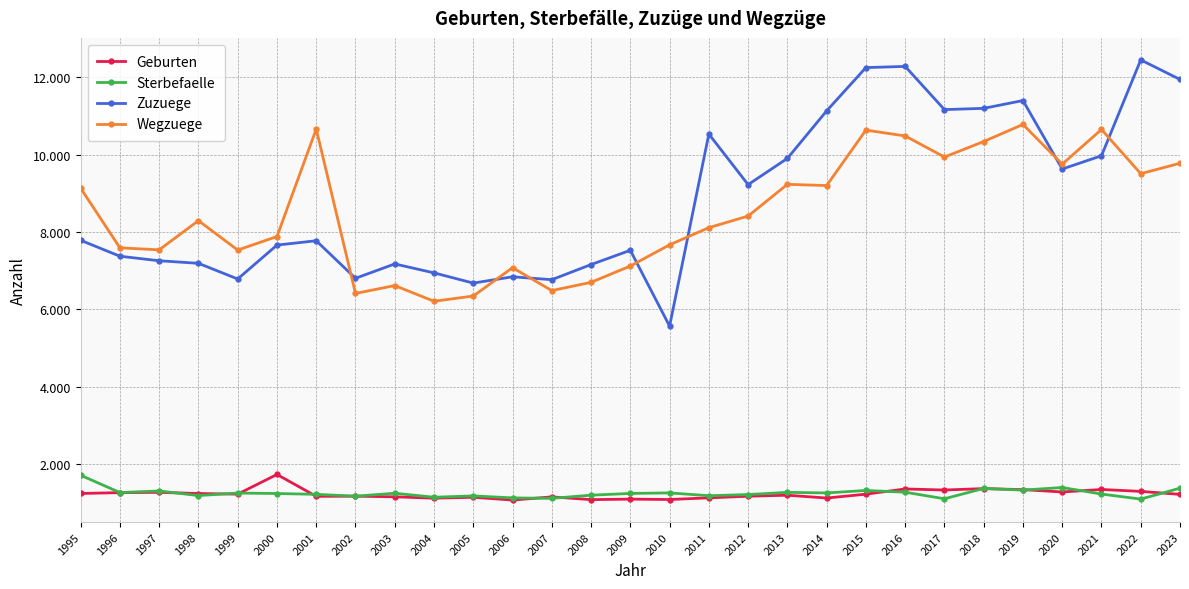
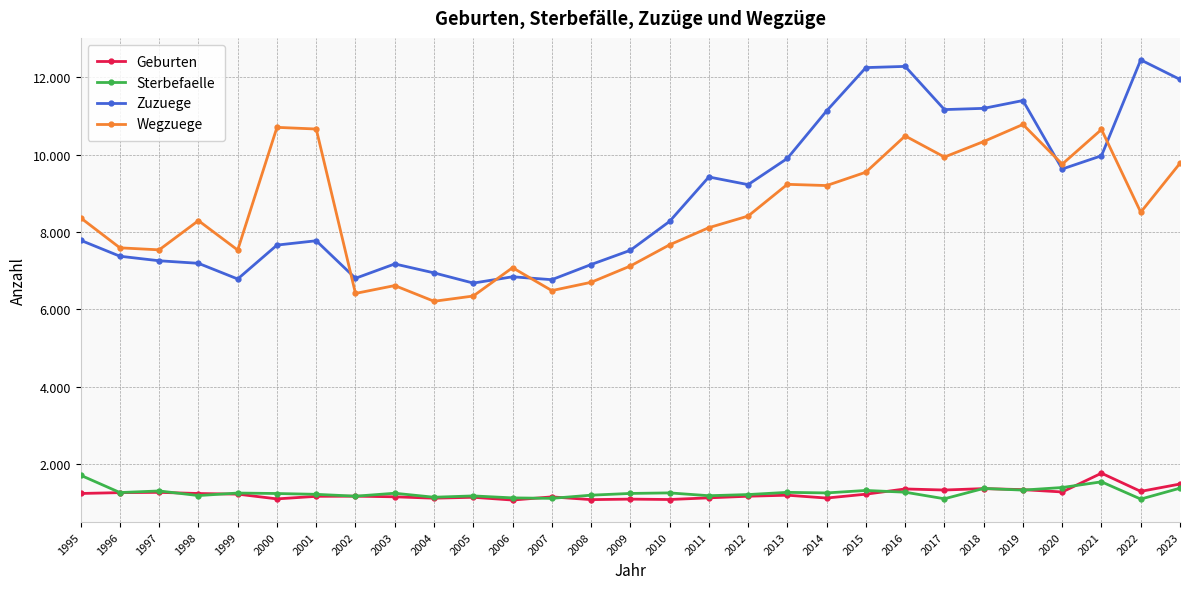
Wegzuege, 1995: 9.1 -> 8.4
Geburten, 2000: 1.7 -> 1.1
Wegzuege, 2000: 7.9 -> 10.7
Zuzuege, 2010: 5.6 -> 8.3
Zuzuege, 2011: 10.5 -> 9.4
Wegzuege, 2015: 10.6 -> 9.5
Geburten, 2021: 1.3 -> 1.8
Sterbefaelle, 2021: 1.2 -> 1.5
Wegzuege, 2022: 9.5 -> 8.5
Geburten, 2023: 1.2 -> 1.5
